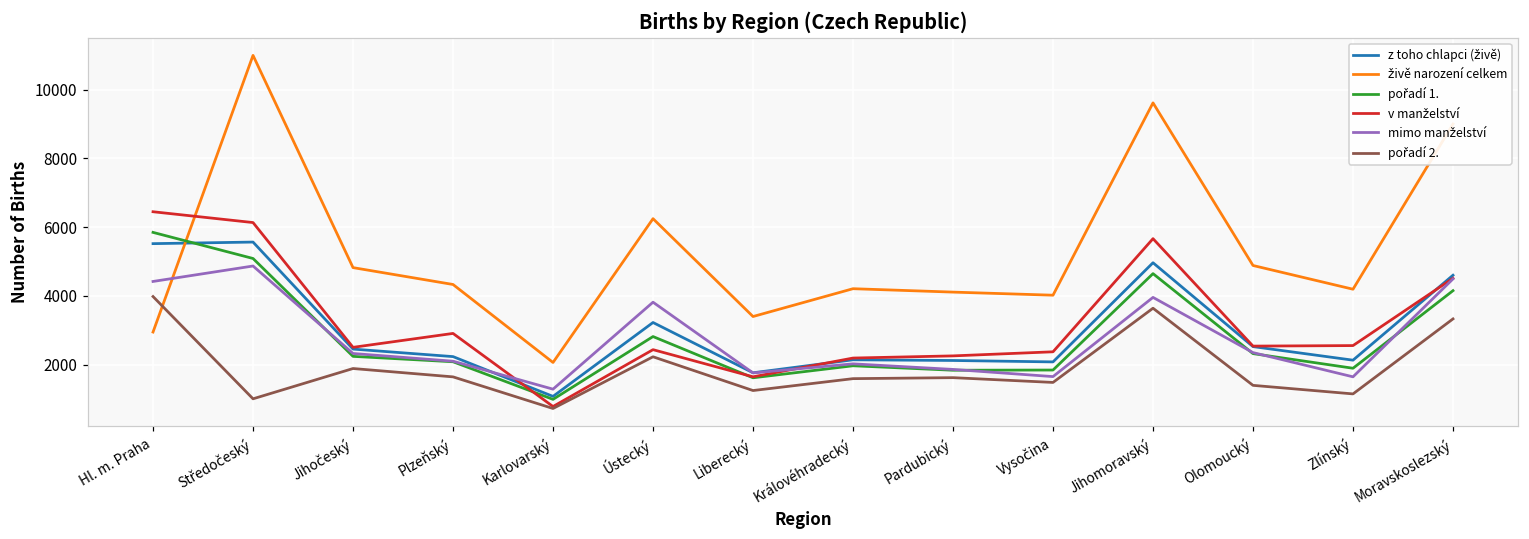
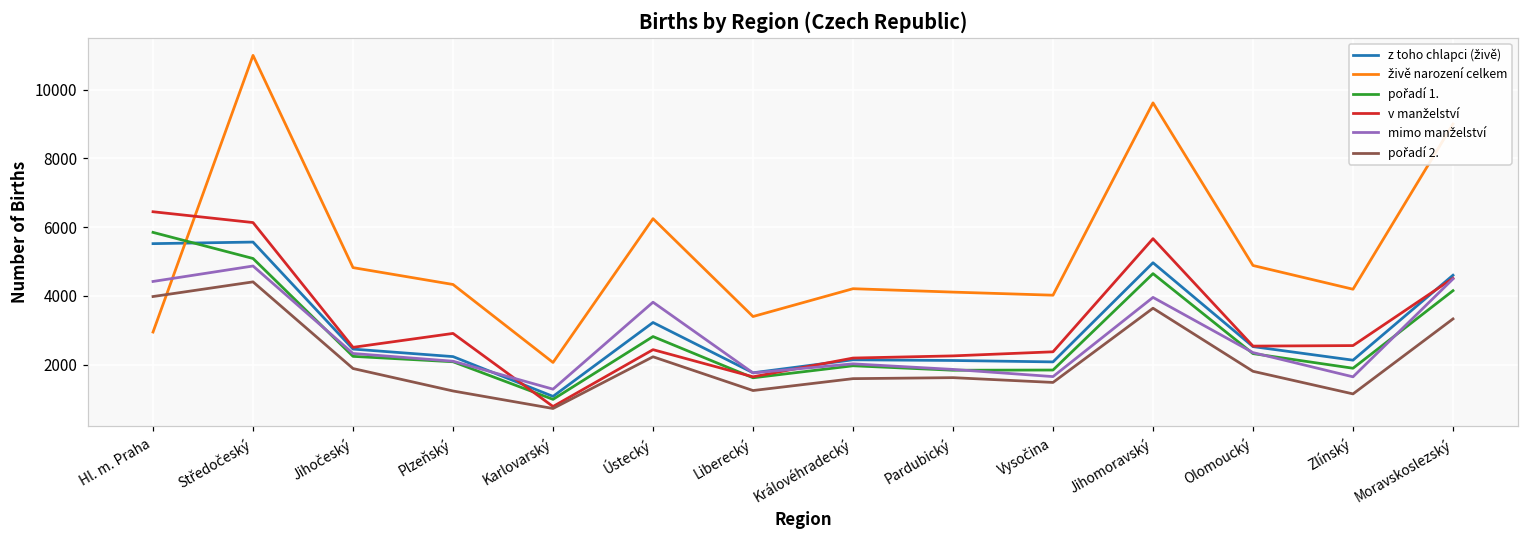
pořadí 2., Středočeský: 1000 -> 4400
pořadí 2., Plzeňský: 1600 -> 1200
pořadí 2., Olomoucký: 1400 -> 1800
